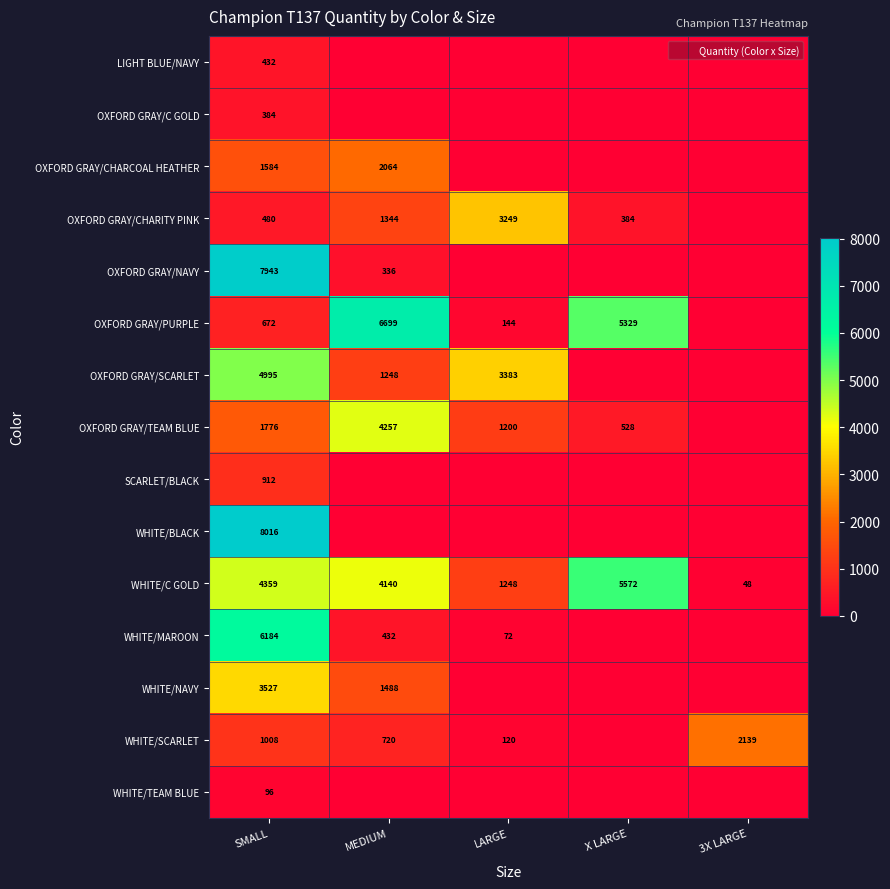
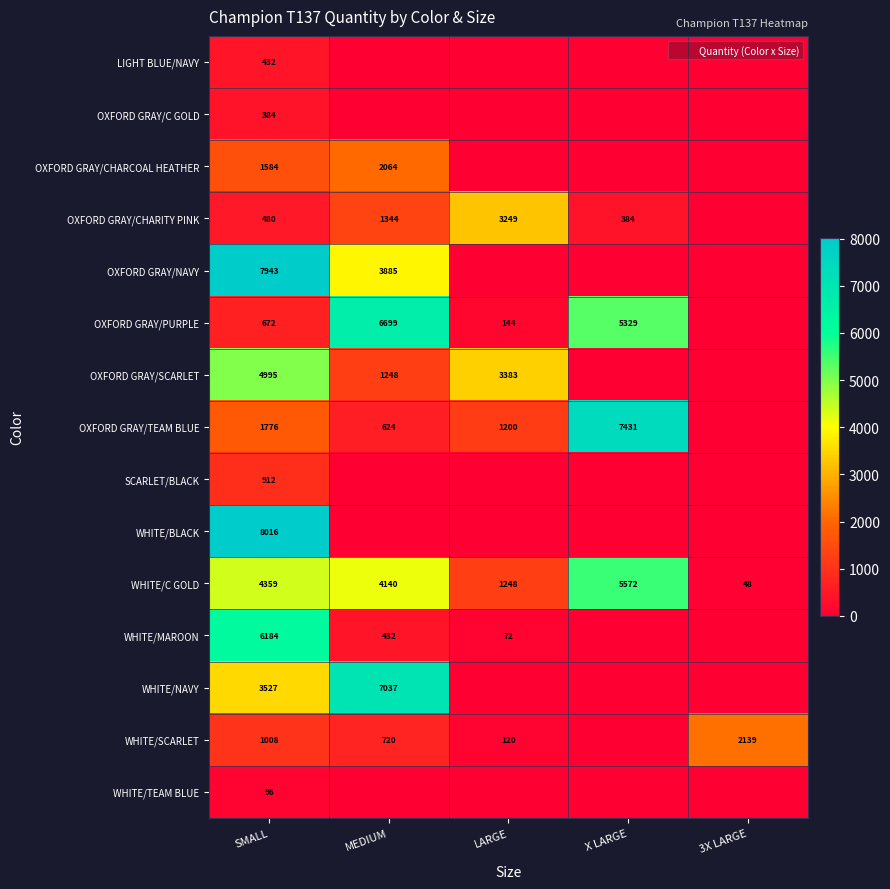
OXFORD GRAY/NAVY, MEDIUM: 336 -> 3885
OXFORD GRAY/TEAM BLUE, MEDIUM: 4257 -> 624
OXFORD GRAY/TEAM BLUE, X LARGE: 528 -> 7431
WHITE/NAVY, MEDIUM: 1488 -> 7037
